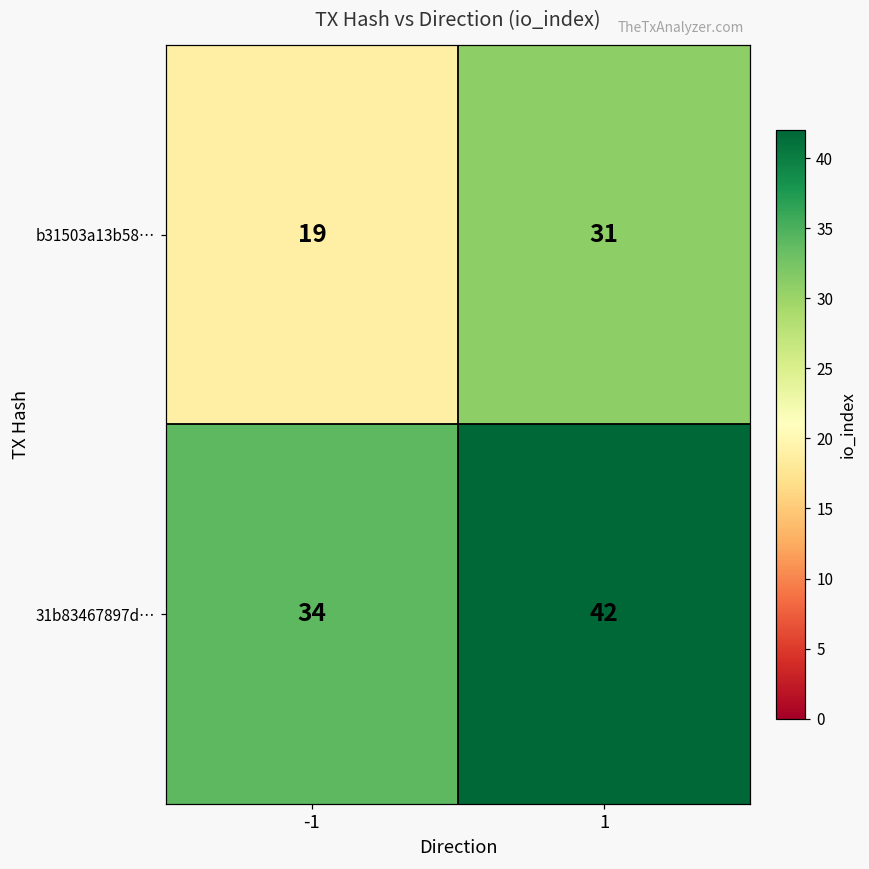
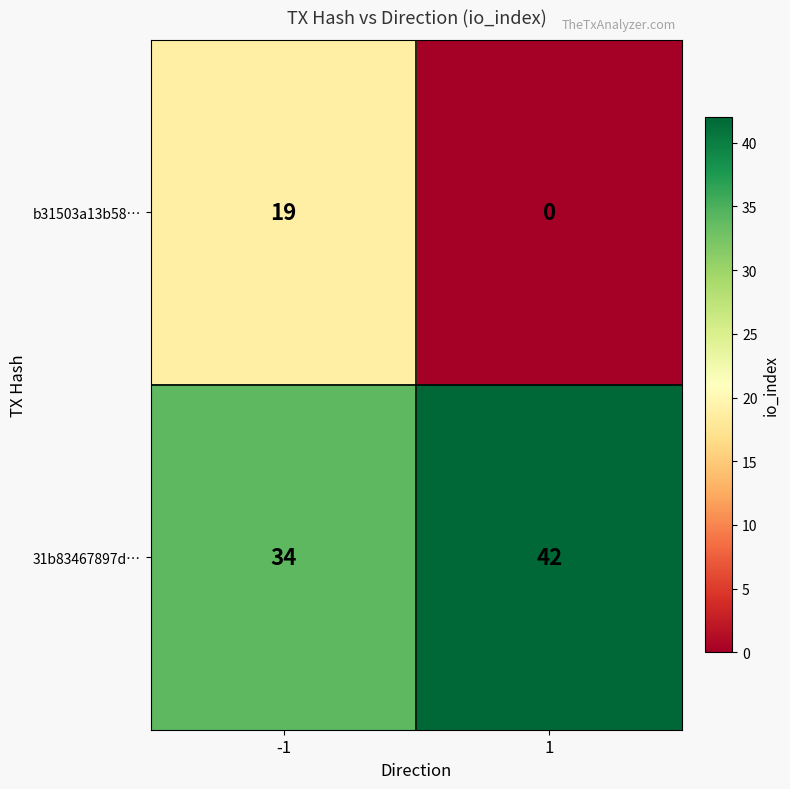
b31503a13b58…, 1: 31 -> 0
